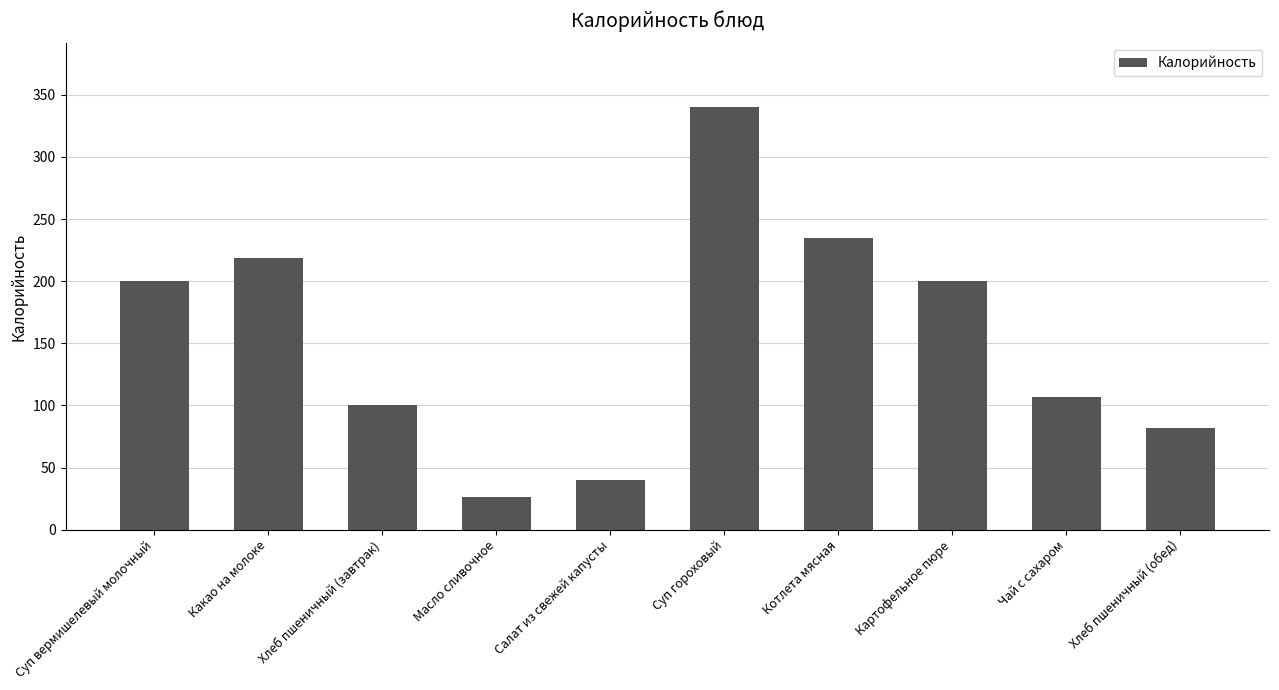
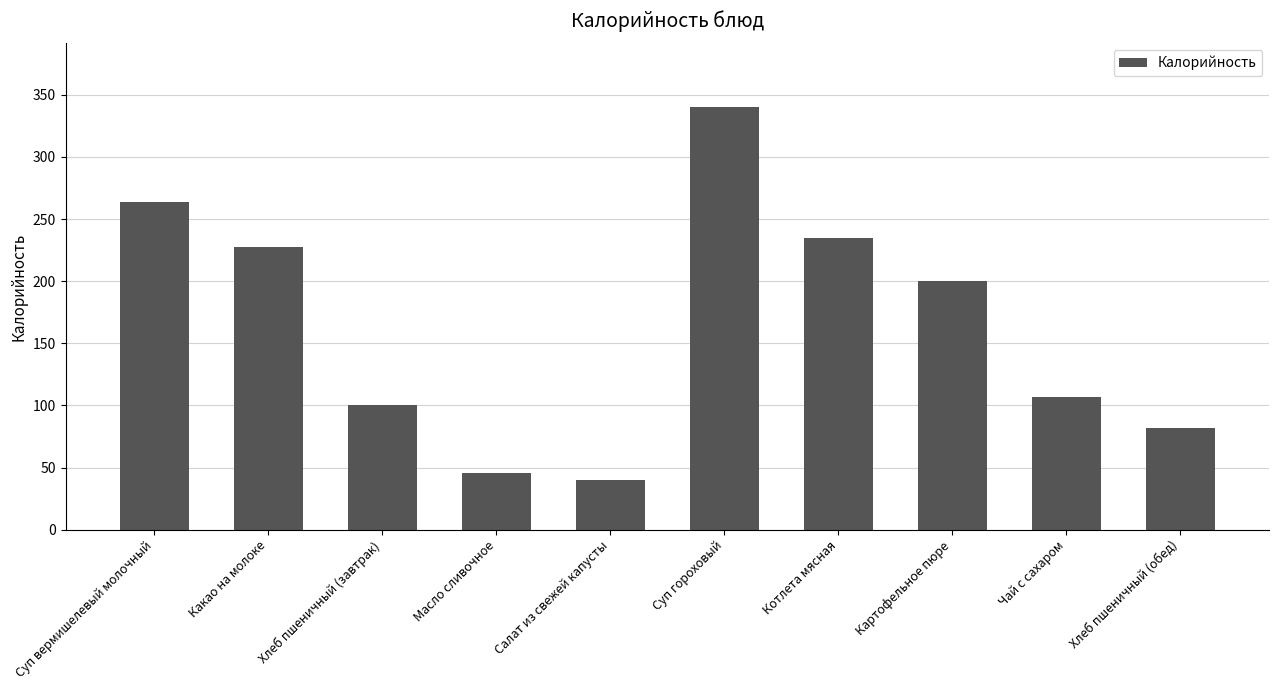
Суп вермишелевый молочный: 200 -> 264
Какао на молоке: 219 -> 227
Масло сливочное: 27 -> 46
